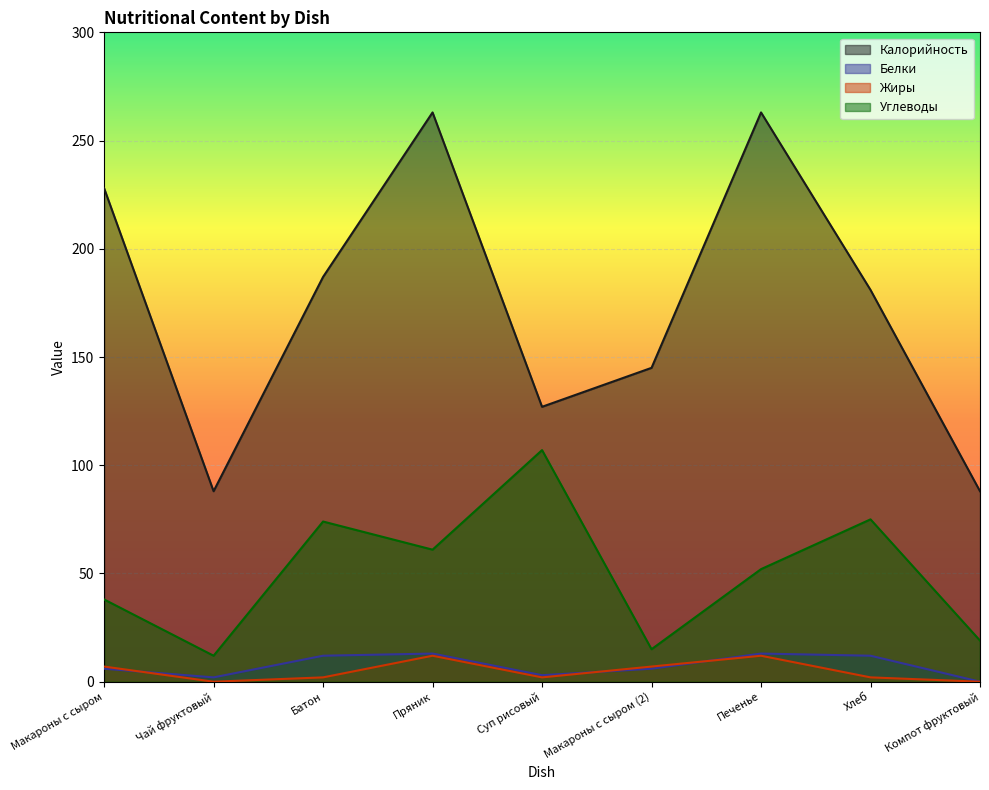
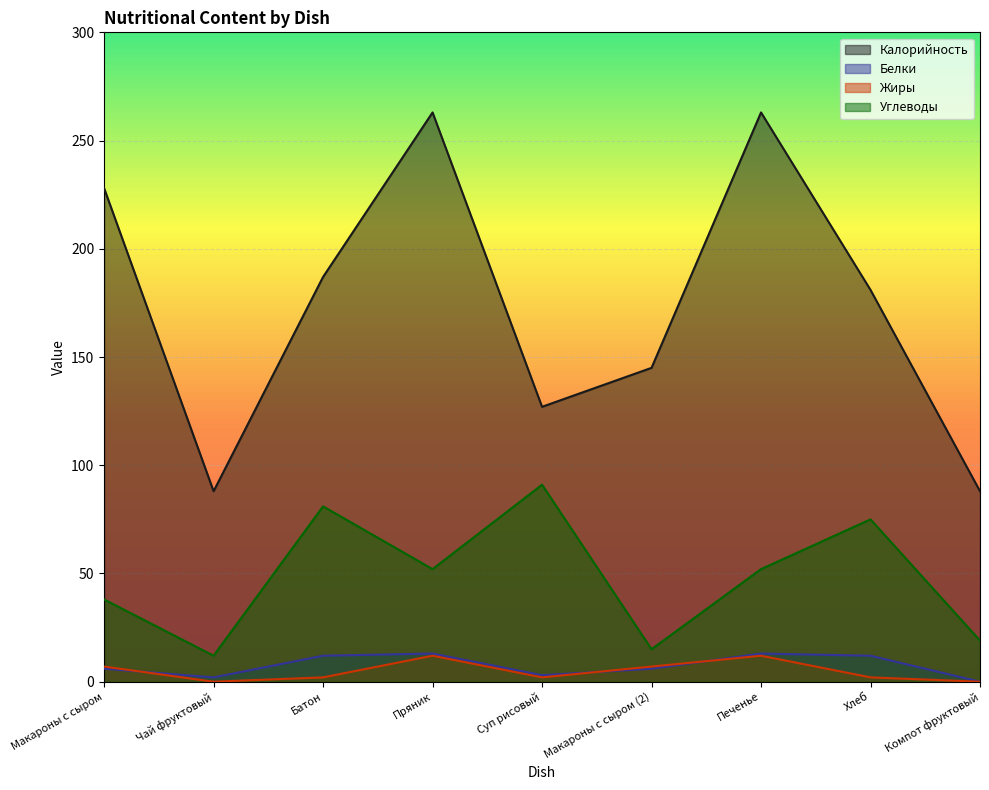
Углеводы, Батон: 74 -> 81
Углеводы, Пряник: 61 -> 52
Углеводы, Суп рисовый: 107 -> 91
